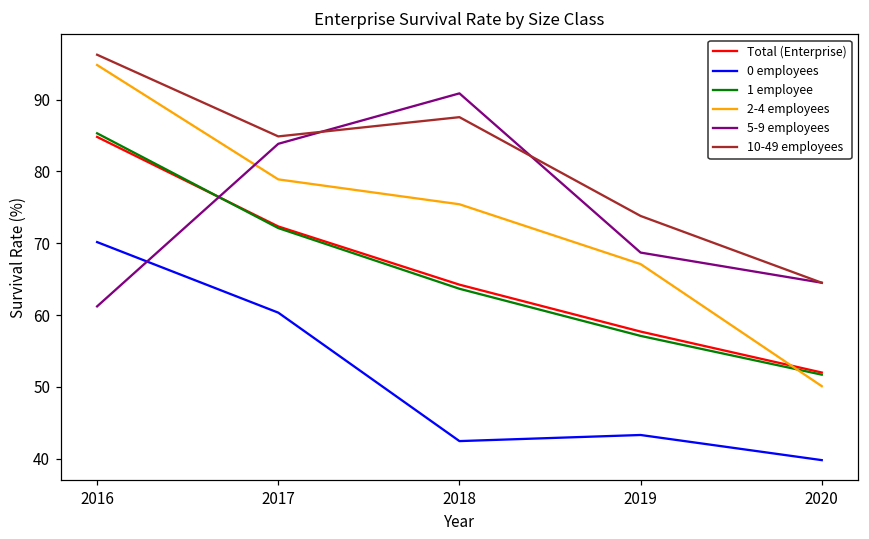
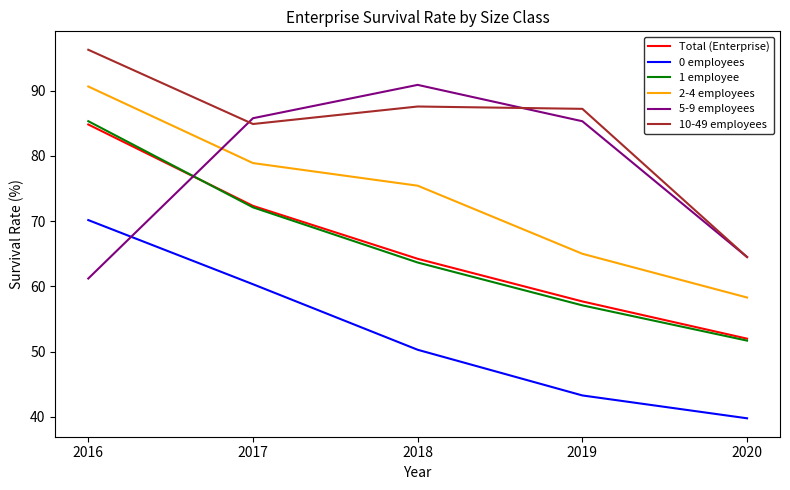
2-4 employees, 2016: 95 -> 91
5-9 employees, 2017: 84 -> 86
0 employees, 2018: 42 -> 50
2-4 employees, 2019: 67 -> 65
5-9 employees, 2019: 69 -> 85
10-49 employees, 2019: 74 -> 87
2-4 employees, 2020: 50 -> 58
